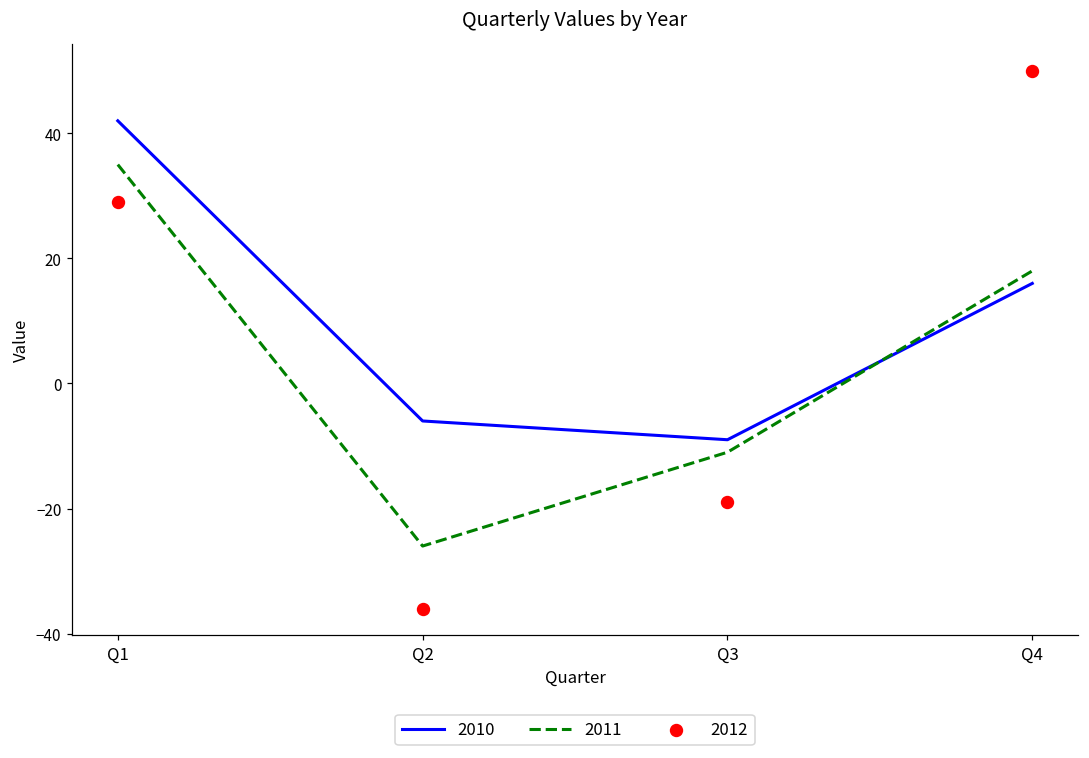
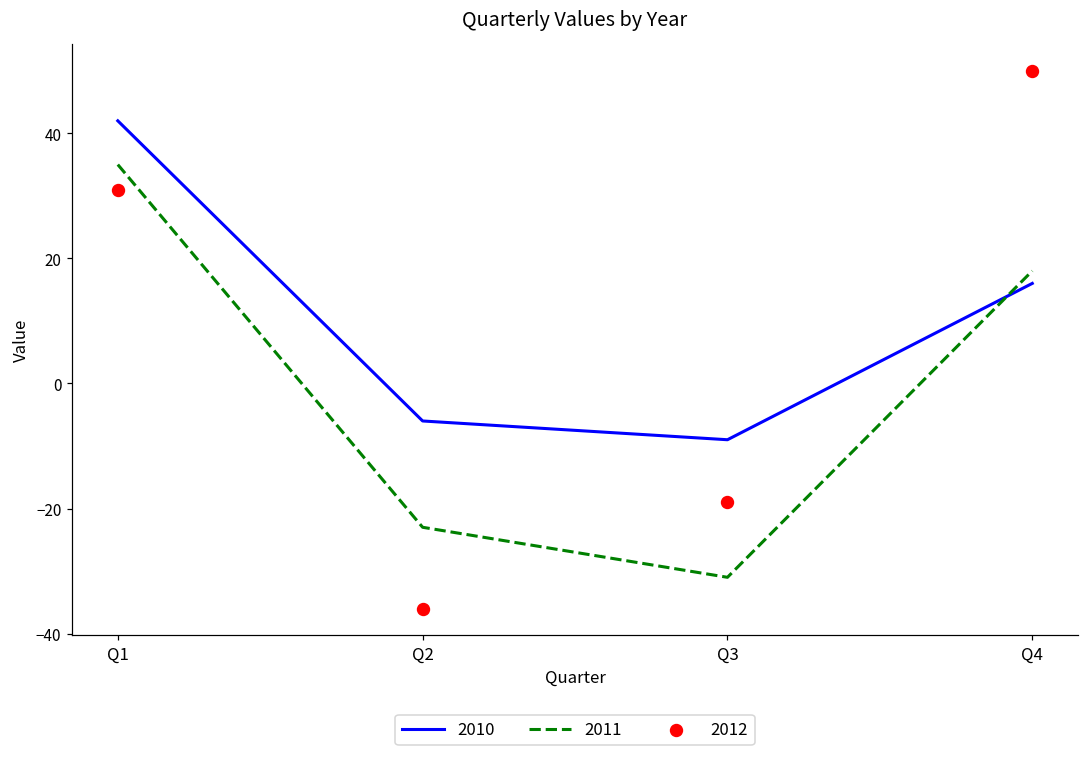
2012, Q1: 29 -> 31
2011, Q2: -26 -> -23
2011, Q3: -11 -> -31
